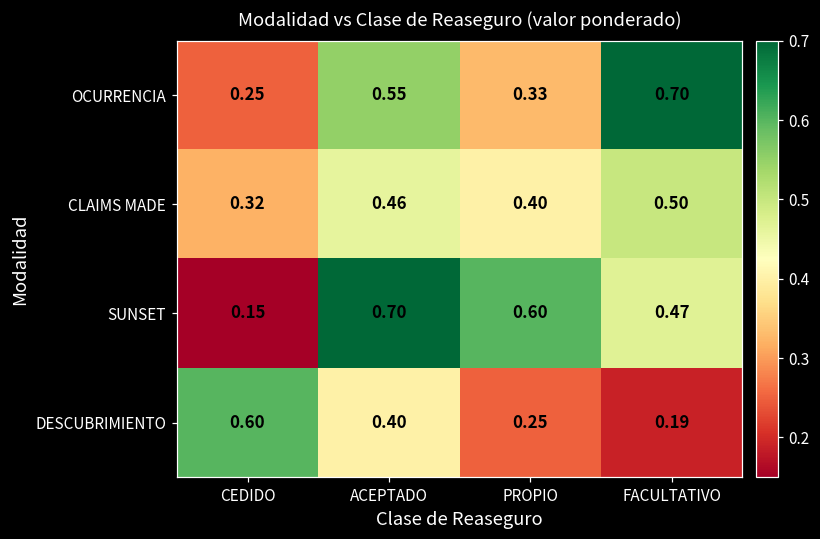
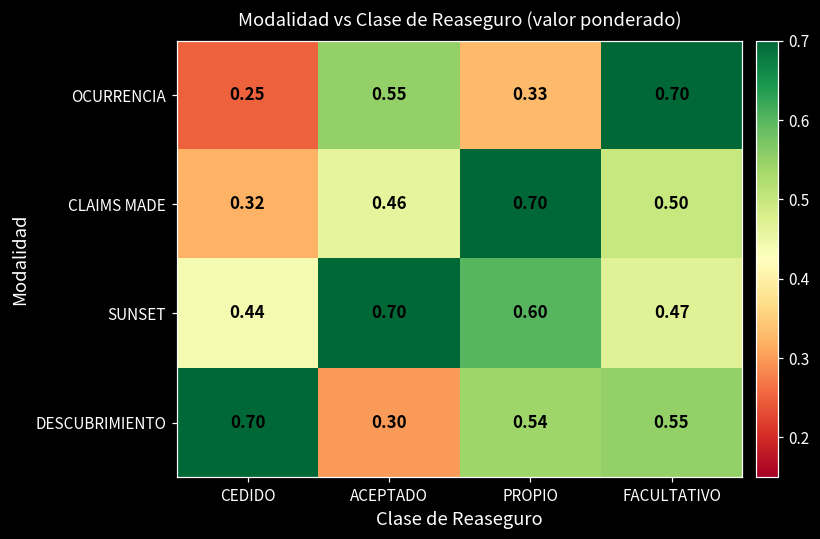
CLAIMS MADE, PROPIO: 0.40 -> 0.70
SUNSET, CEDIDO: 0.15 -> 0.44
DESCUBRIMIENTO, CEDIDO: 0.60 -> 0.70
DESCUBRIMIENTO, ACEPTADO: 0.40 -> 0.30
DESCUBRIMIENTO, PROPIO: 0.25 -> 0.54
DESCUBRIMIENTO, FACULTATIVO: 0.19 -> 0.55
